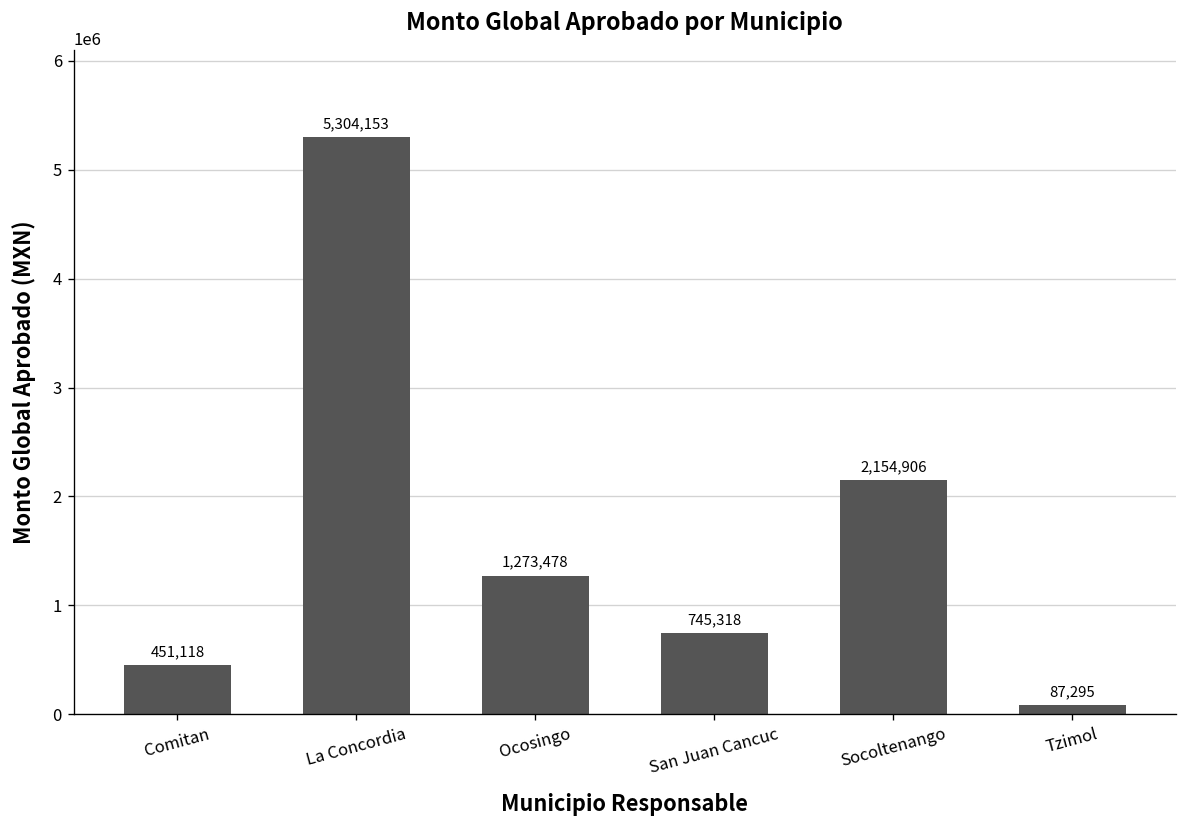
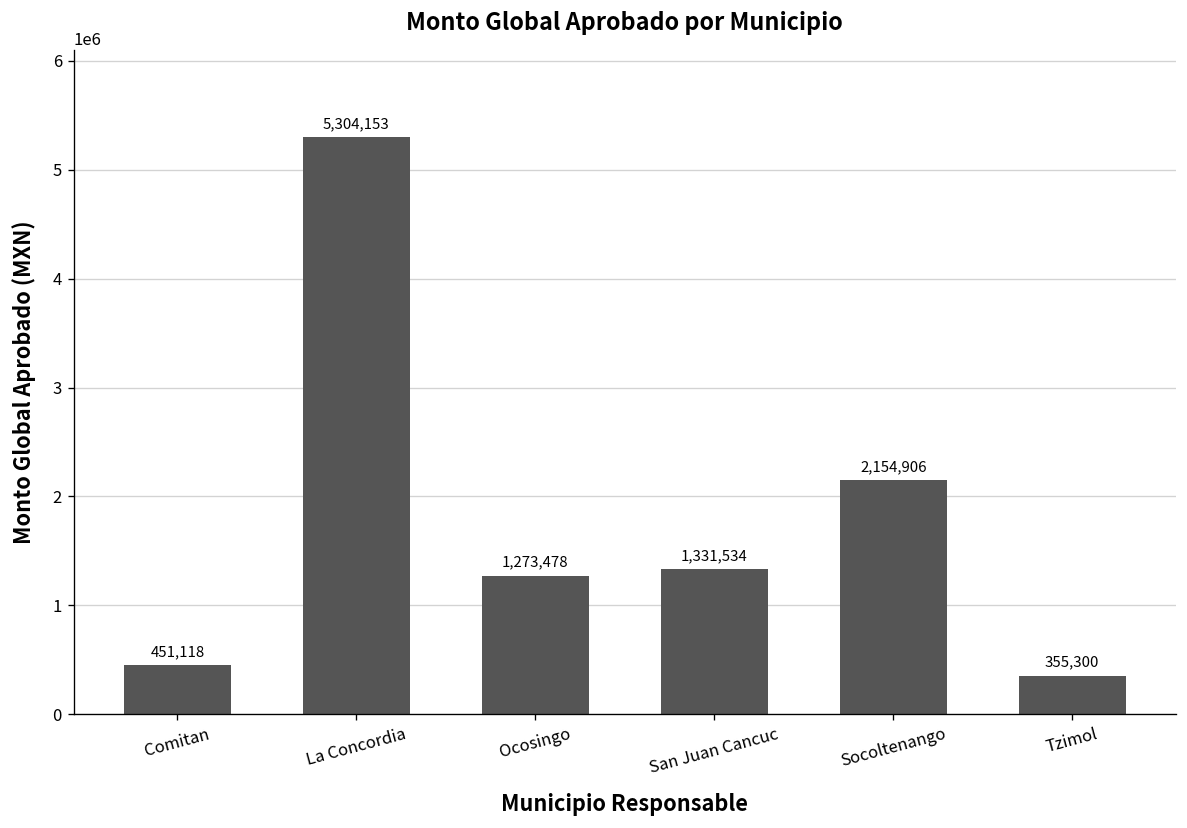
San Juan Cancuc: 745,318 -> 1,331,534
Tzimol: 87,295 -> 355,300
